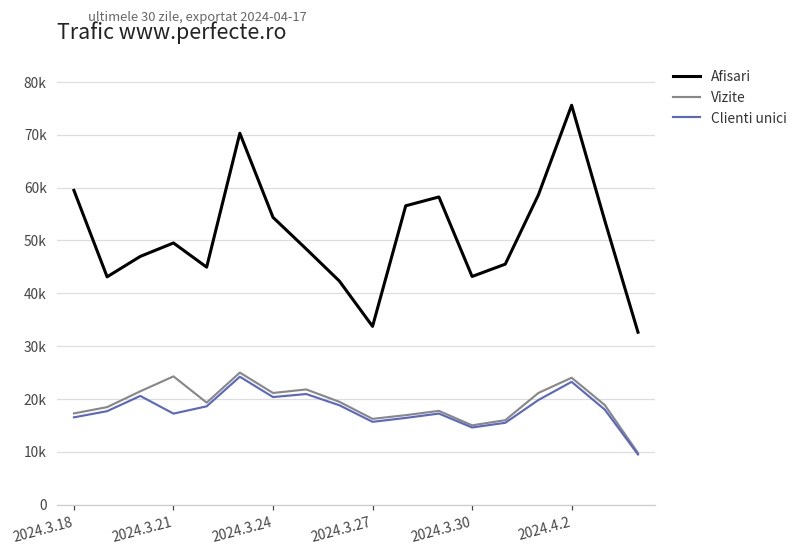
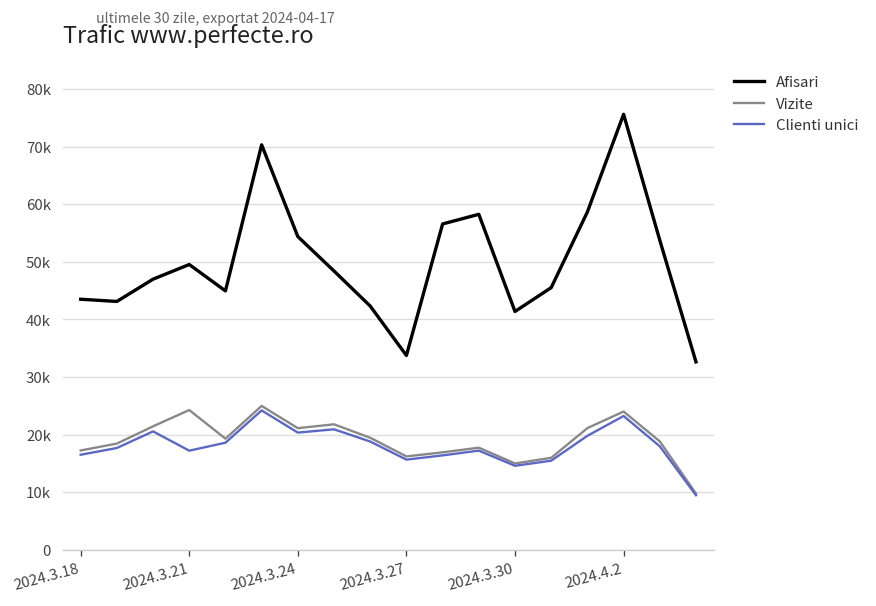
Afisari, 2024.3.18: 59000 -> 44000
Afisari, 2024.3.30: 43000 -> 41000
